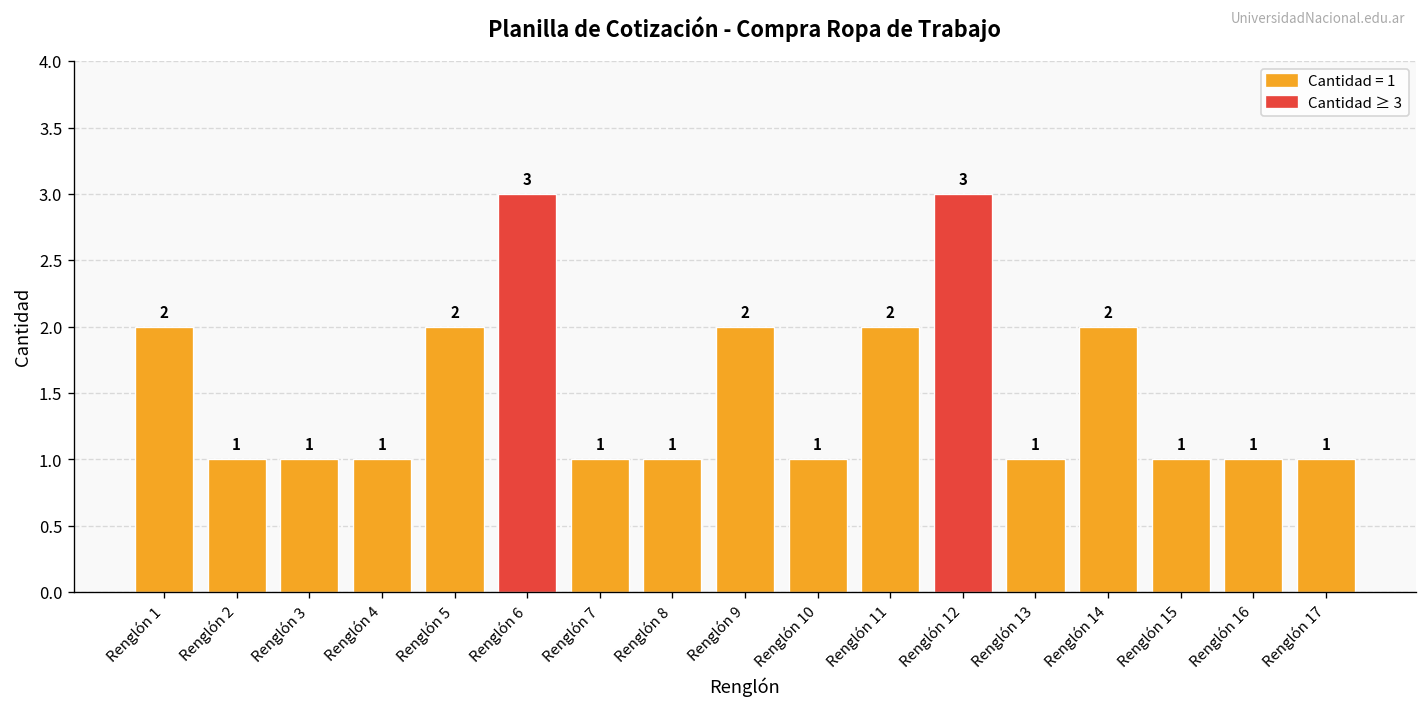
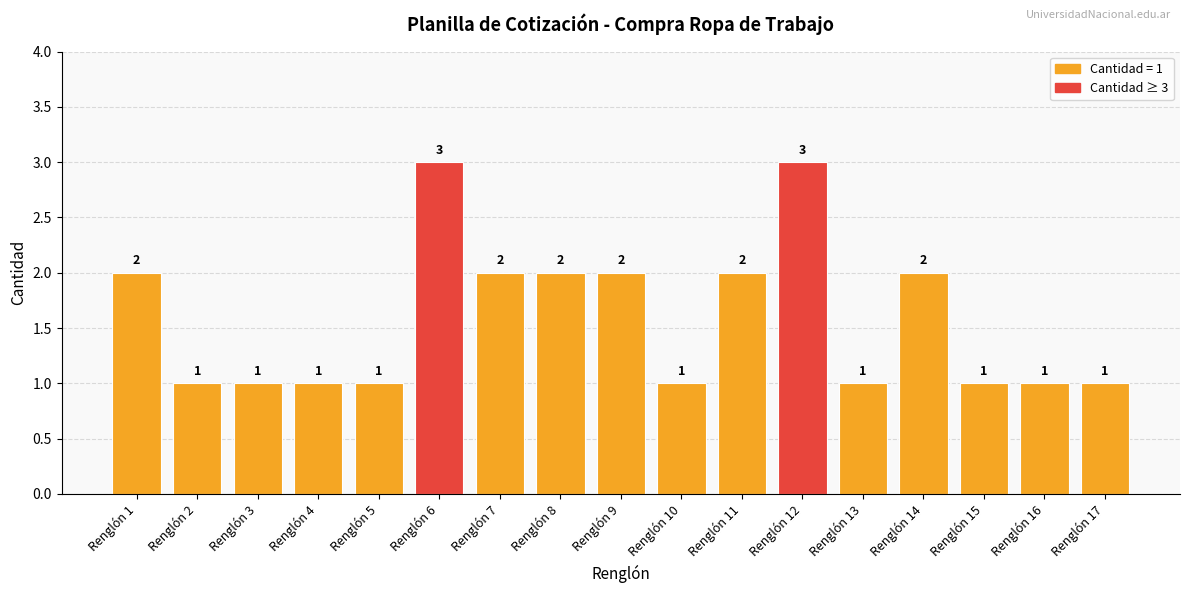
Renglón 5: 2 -> 1
Renglón 7: 1 -> 2
Renglón 8: 1 -> 2
